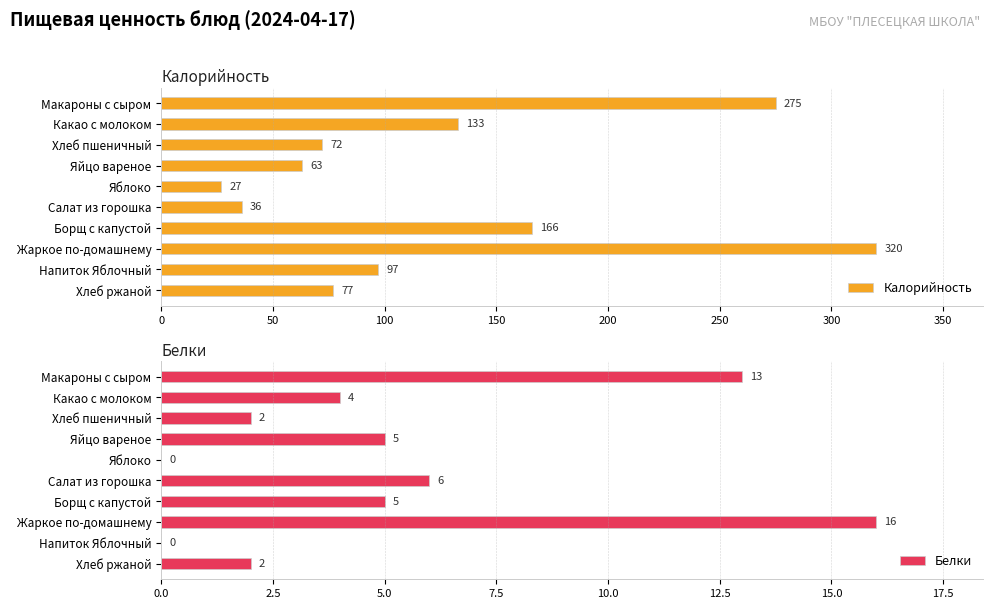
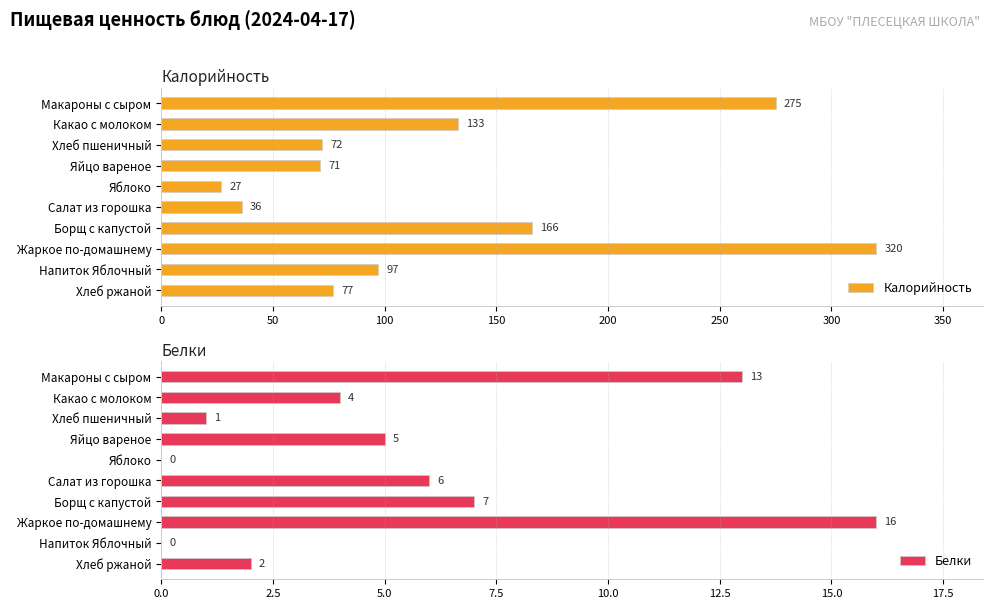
Калорийность, Яйцо вареное: 63 -> 71
Белки, Хлеб пшеничный: 2 -> 1
Белки, Борщ с капустой: 5 -> 7
